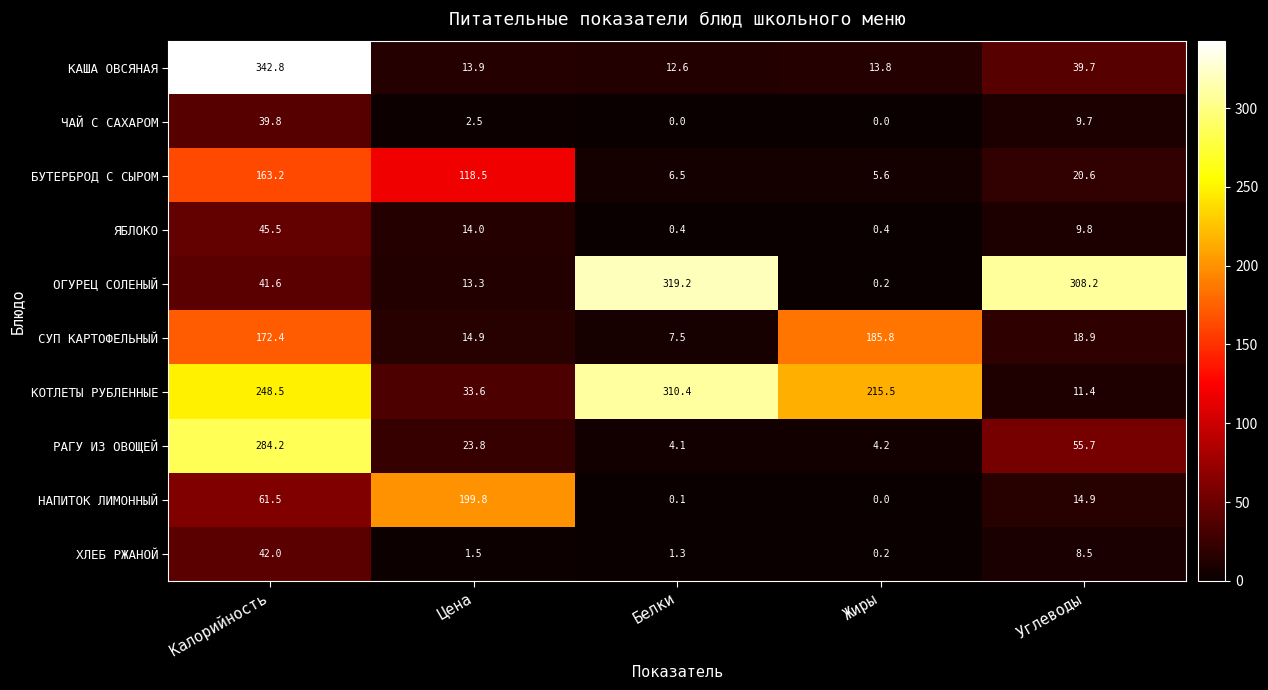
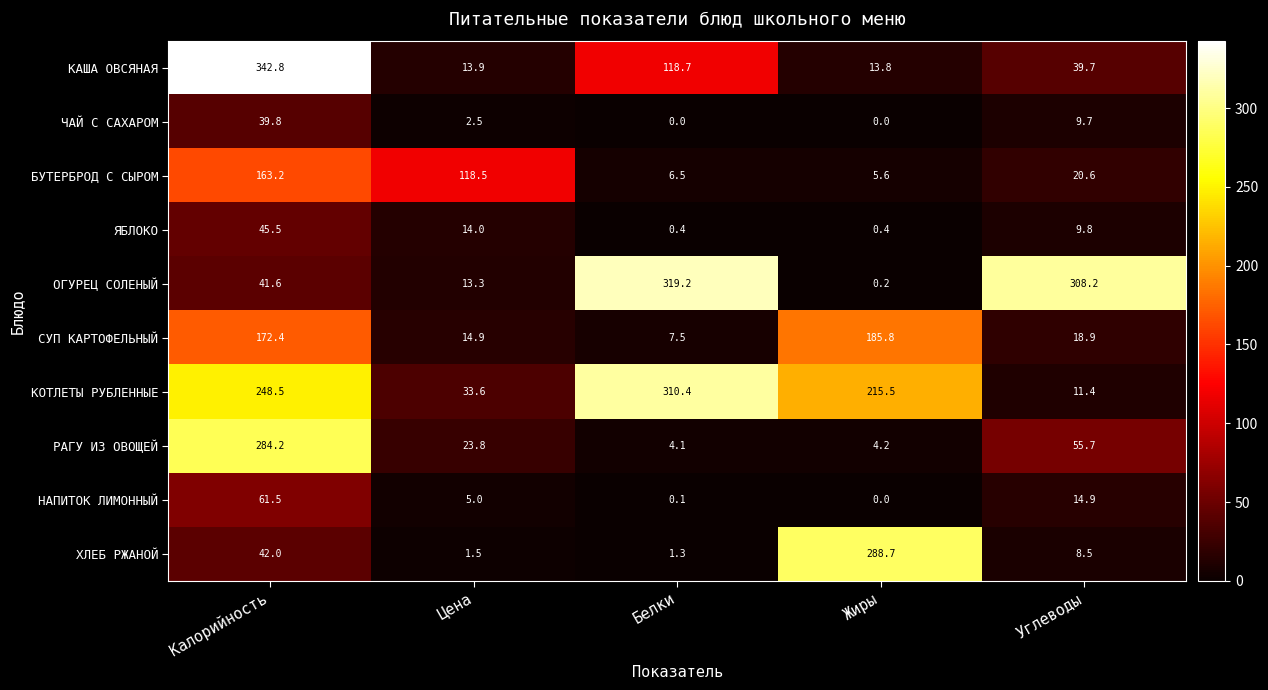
КАША ОВСЯНАЯ, Белки: 12.6 -> 118.7
НАПИТОК ЛИМОННЫЙ, Цена: 199.8 -> 5.0
ХЛЕБ РЖАНОЙ, Жиры: 0.2 -> 288.7
